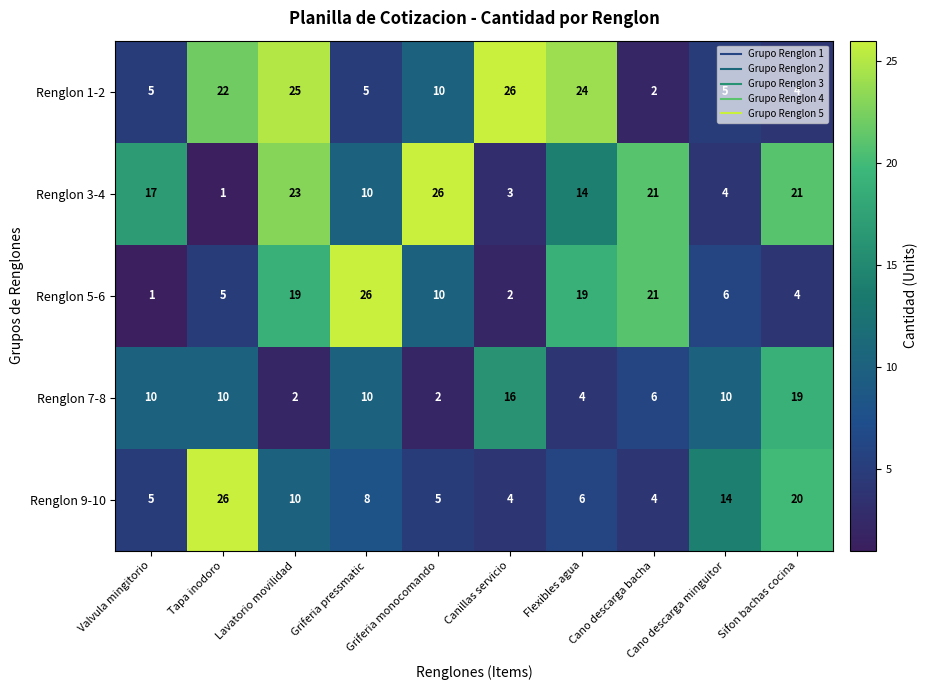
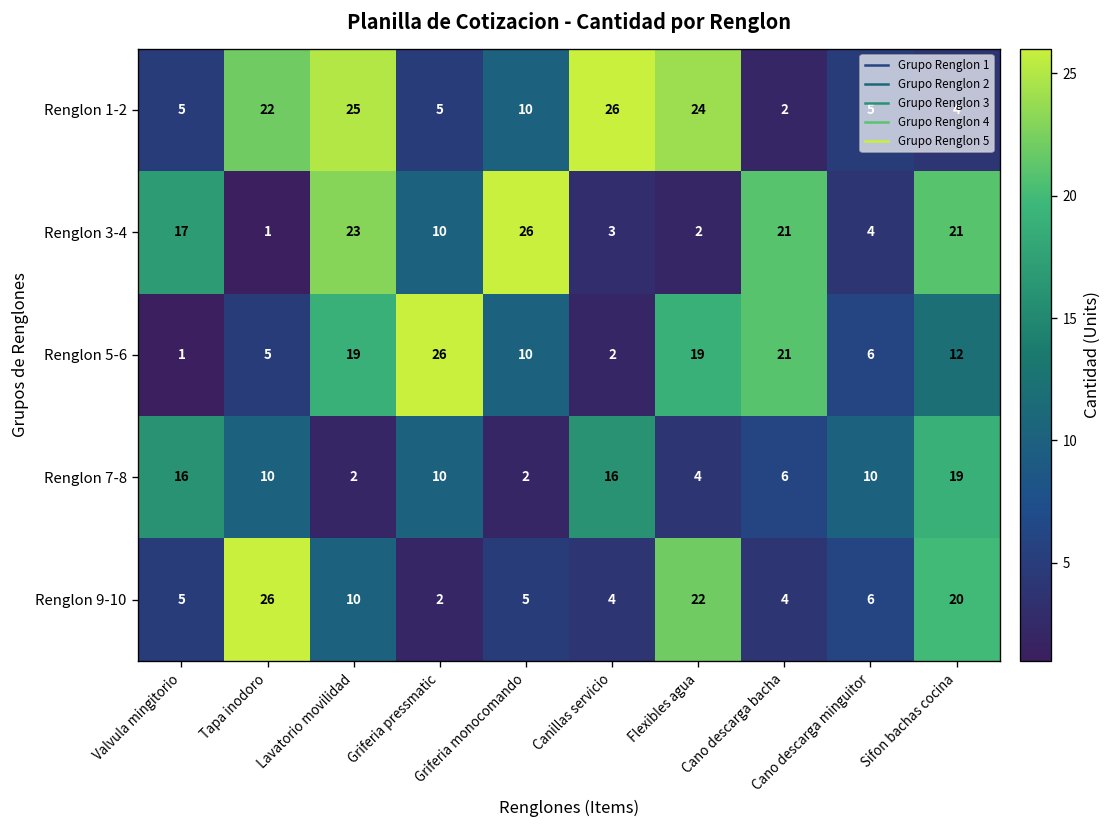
Renglon 3-4, Flexibles agua: 14 -> 2
Renglon 5-6, Sifon bachas cocina: 4 -> 12
Renglon 7-8, Valvula mingitorio: 10 -> 16
Renglon 9-10, Griferia pressmatic: 8 -> 2
Renglon 9-10, Flexibles agua: 6 -> 22
Renglon 9-10, Cano descarga minguitor: 14 -> 6
